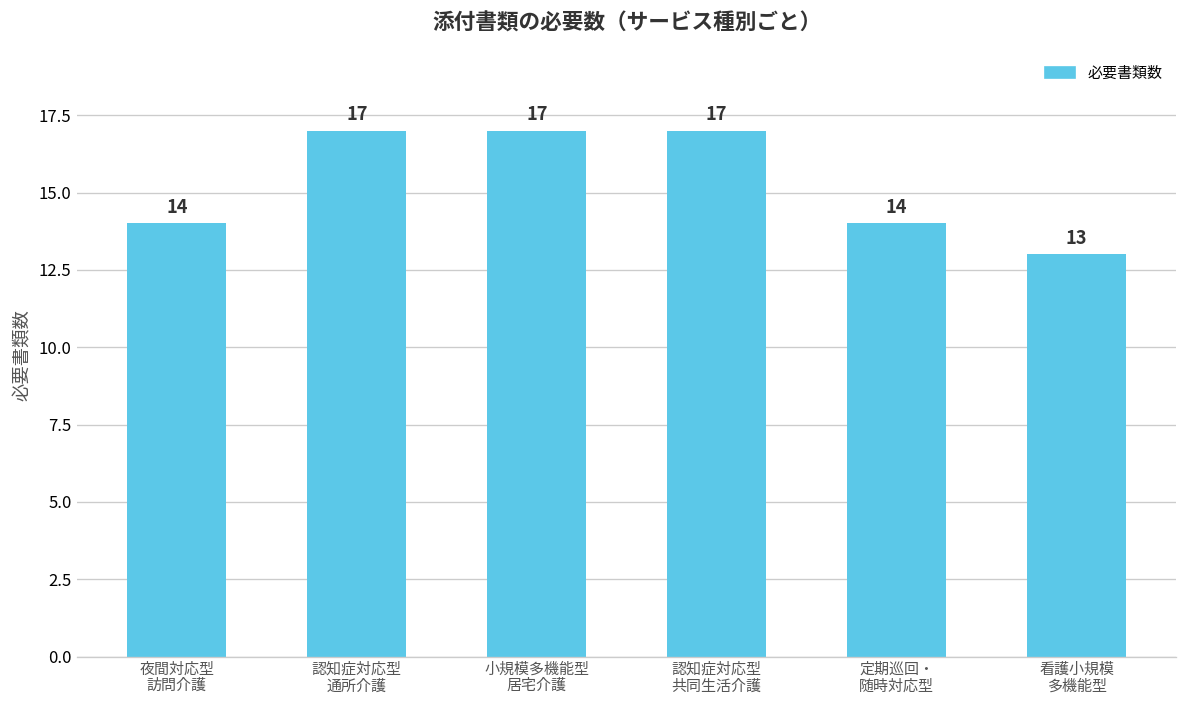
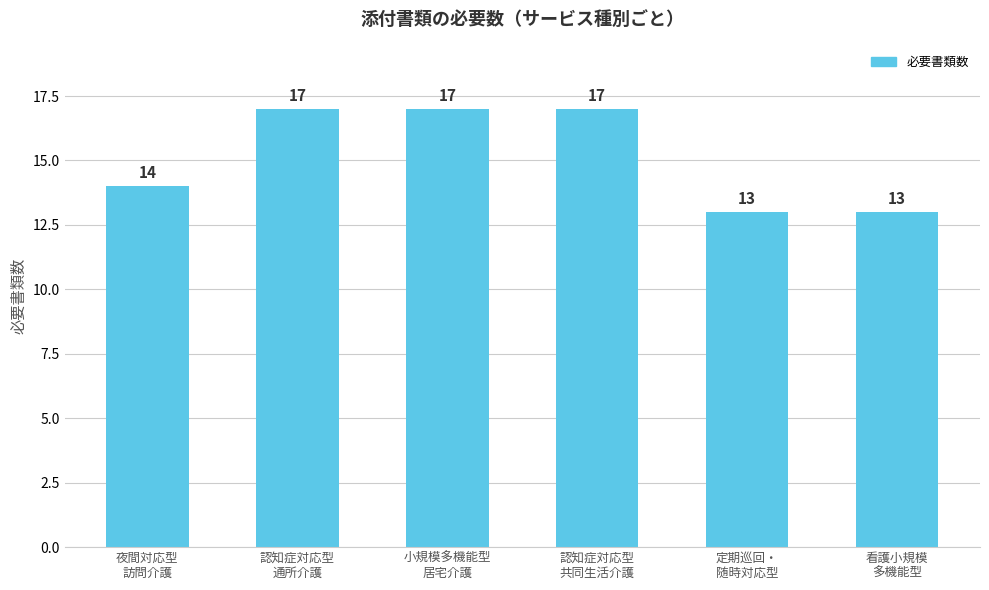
定期巡回・ 随時対応型: 14 -> 13
